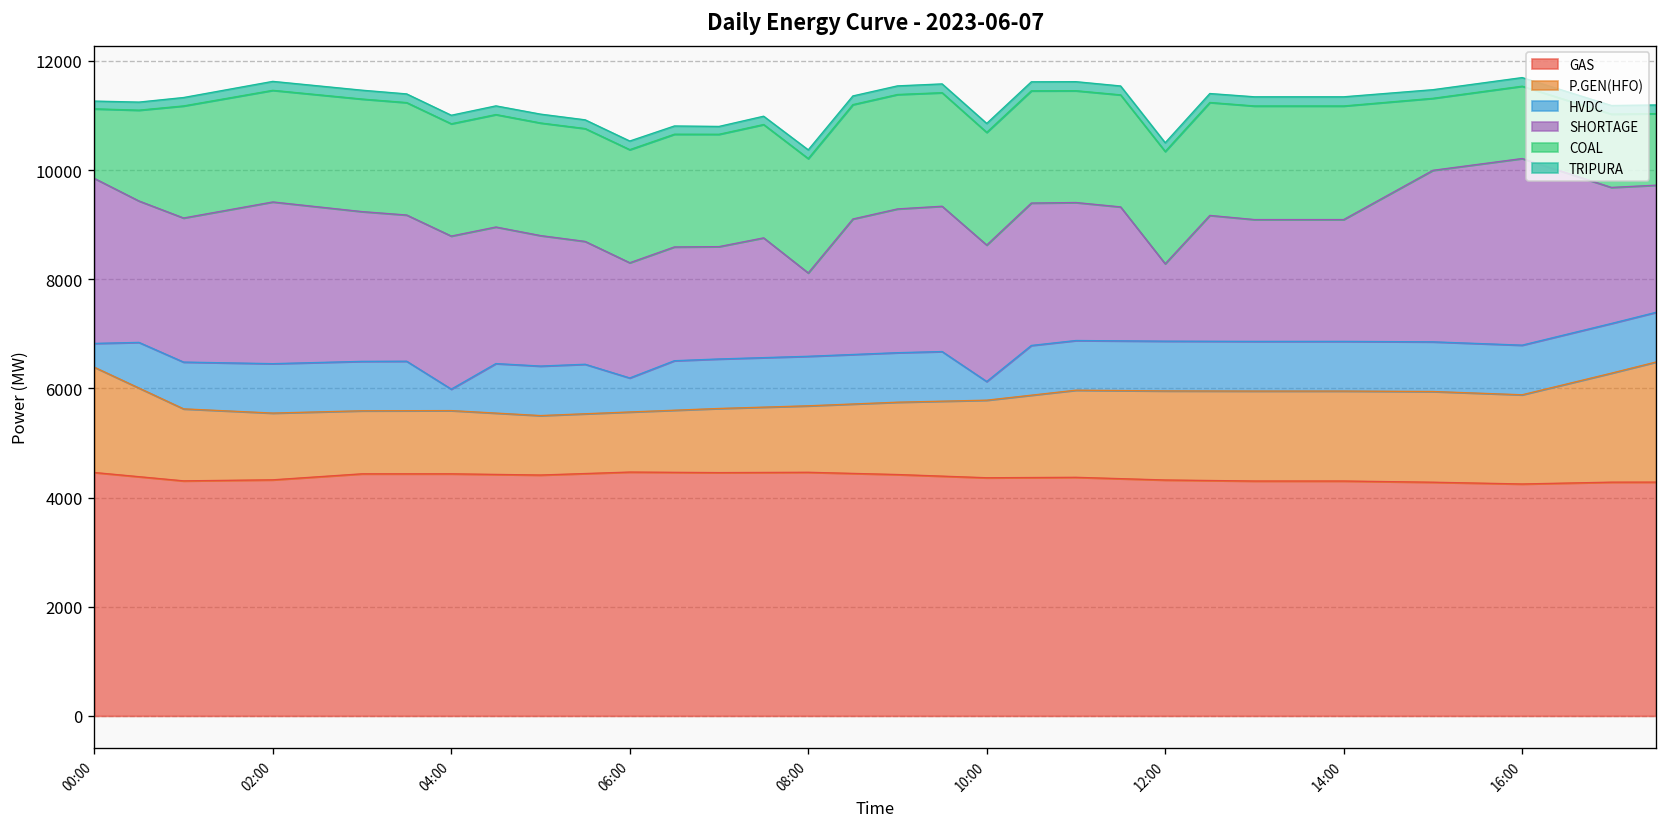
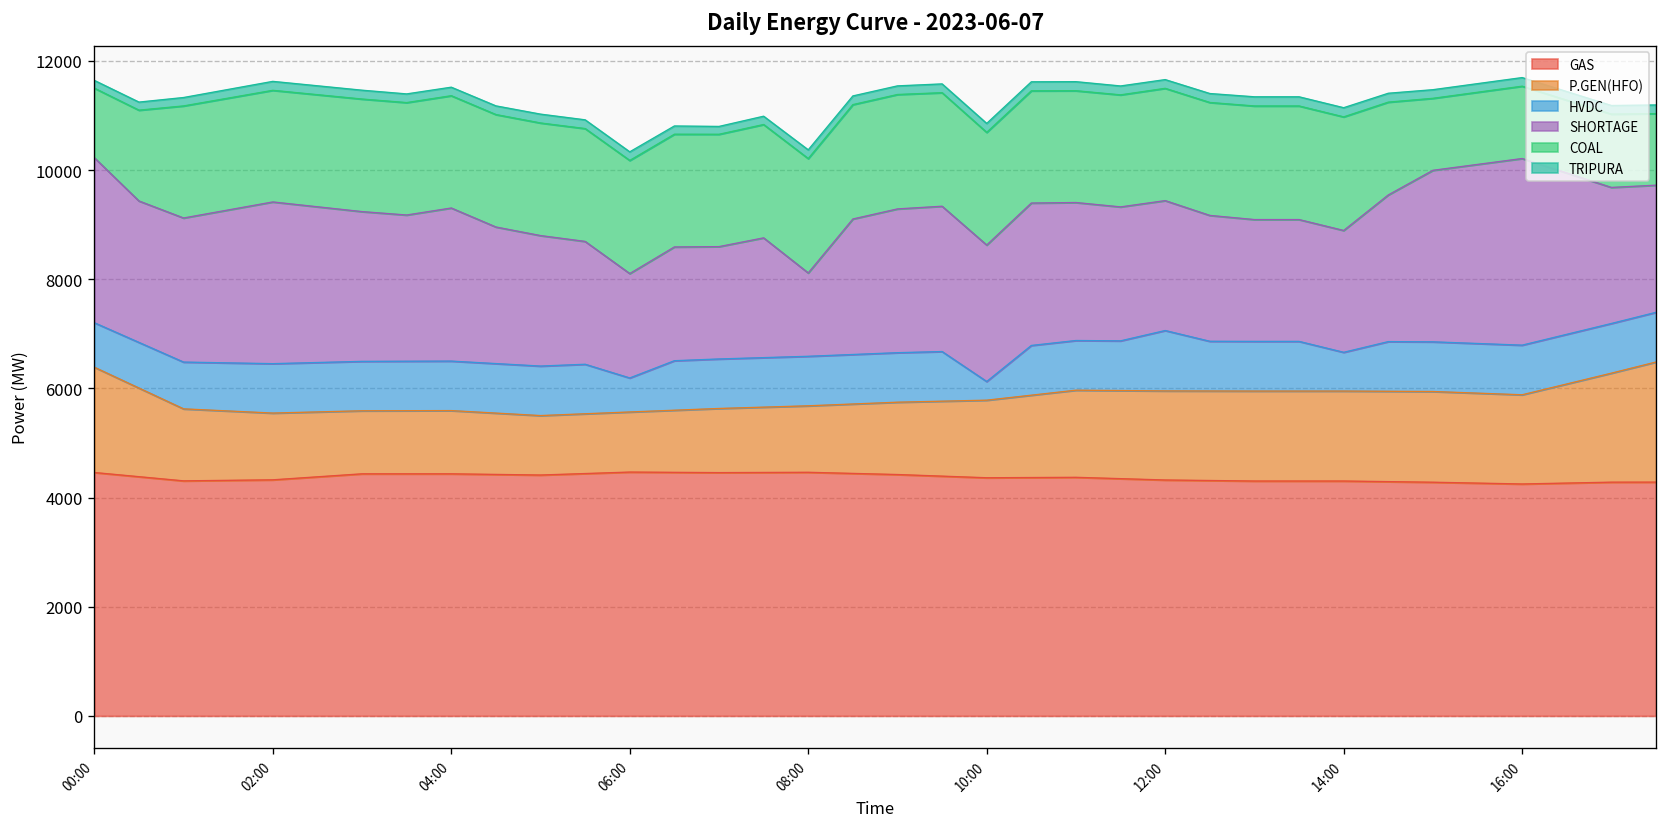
HVDC, 00:00: 400 -> 800
HVDC, 04:00: 400 -> 900
SHORTAGE, 06:00: 2100 -> 1900
HVDC, 12:00: 900 -> 1100
SHORTAGE, 12:00: 1400 -> 2400
HVDC, 14:00: 900 -> 700
